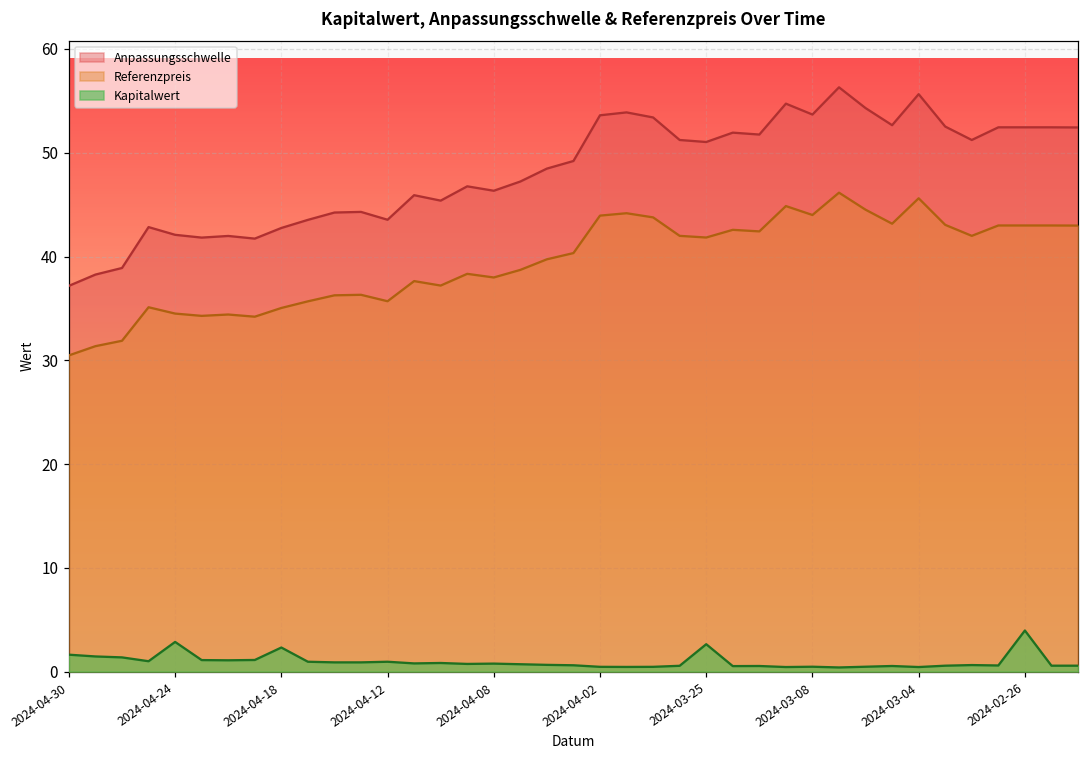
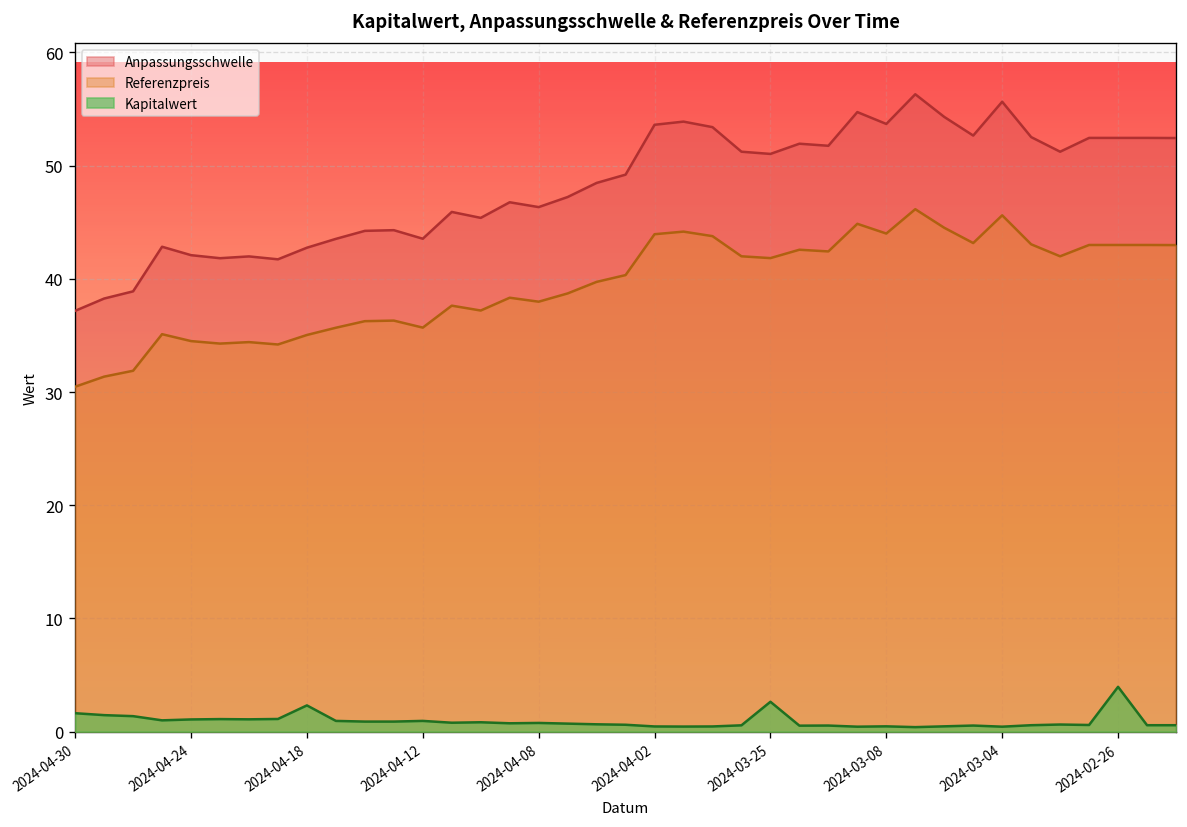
Kapitalwert, 2024-04-24: 3 -> 1
